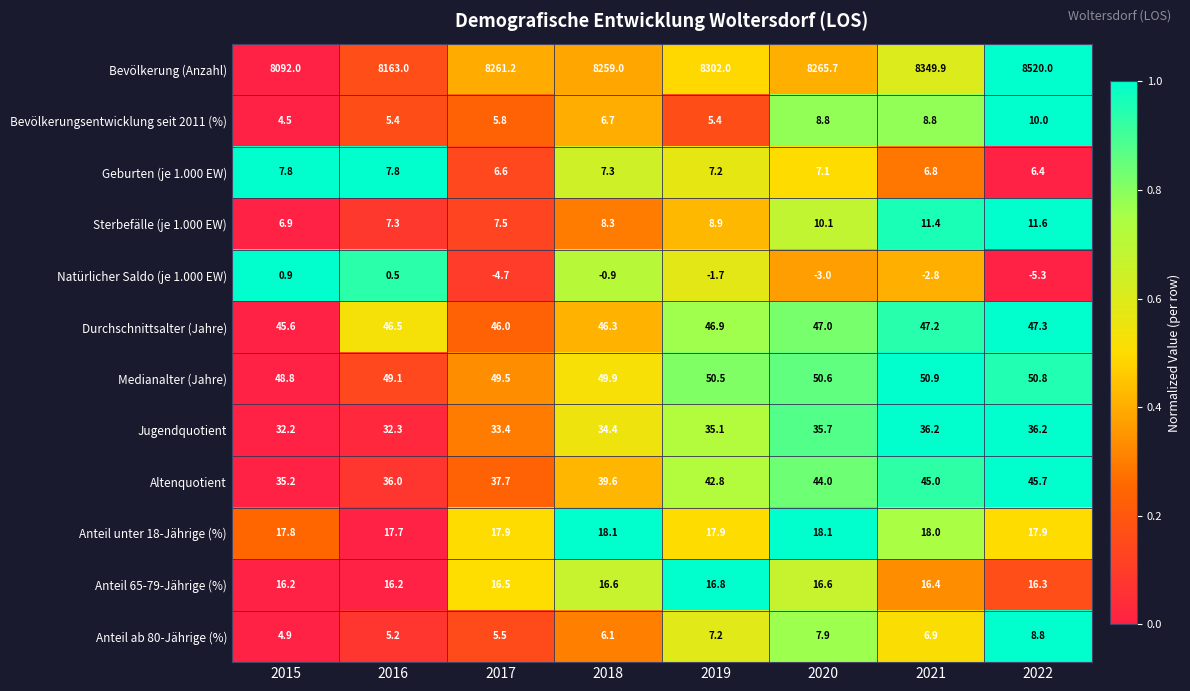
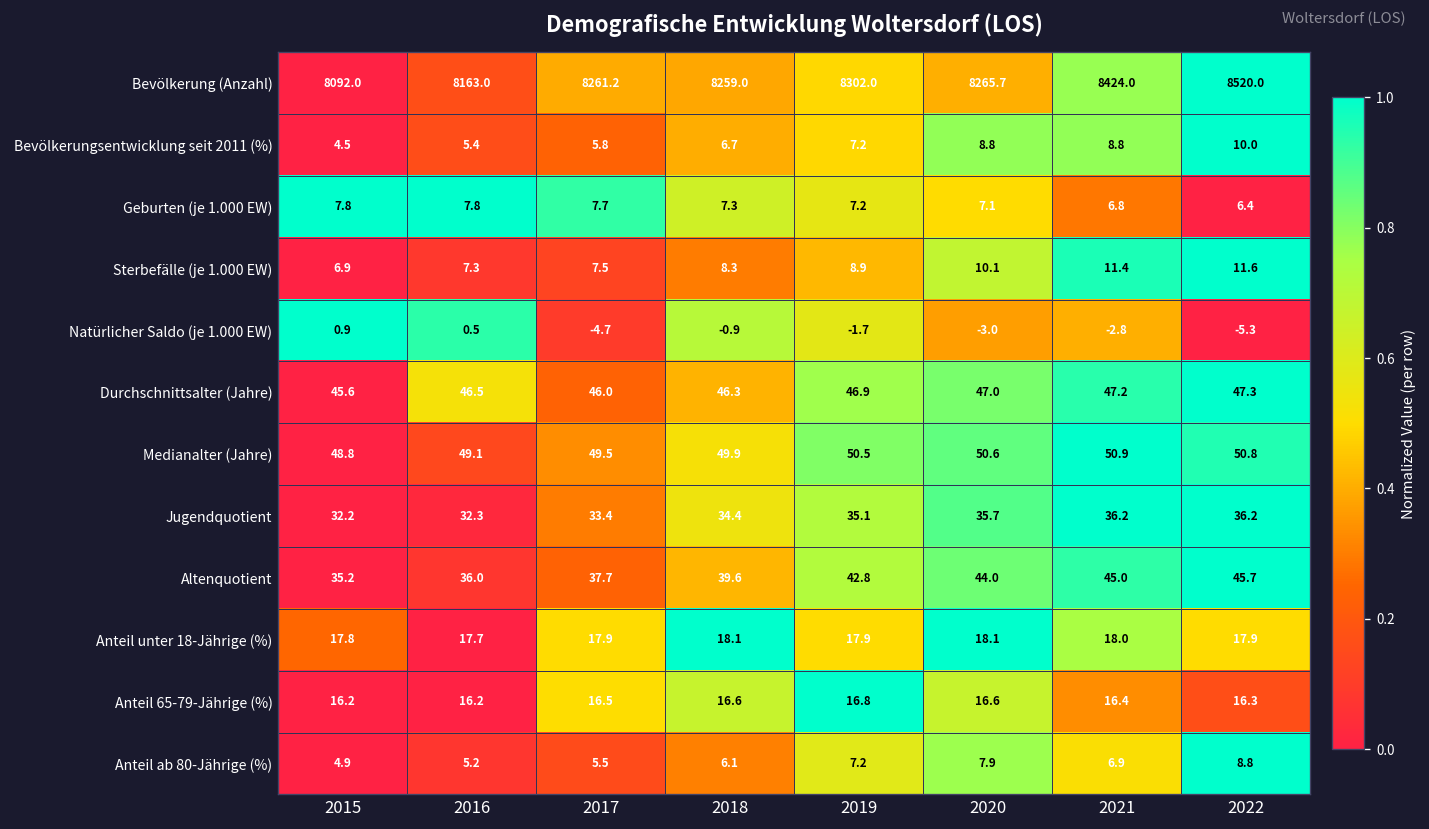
Bevölkerung (Anzahl), 2021: 8349.9 -> 8424.0
Bevölkerungsentwicklung seit 2011 (%), 2019: 5.4 -> 7.2
Geburten (je 1.000 EW), 2017: 6.6 -> 7.7
